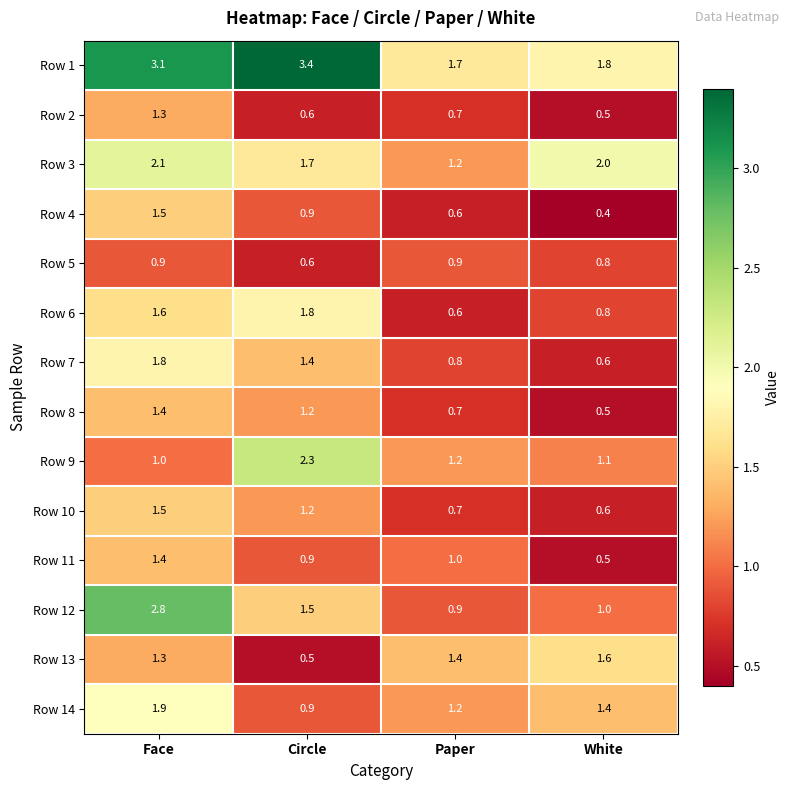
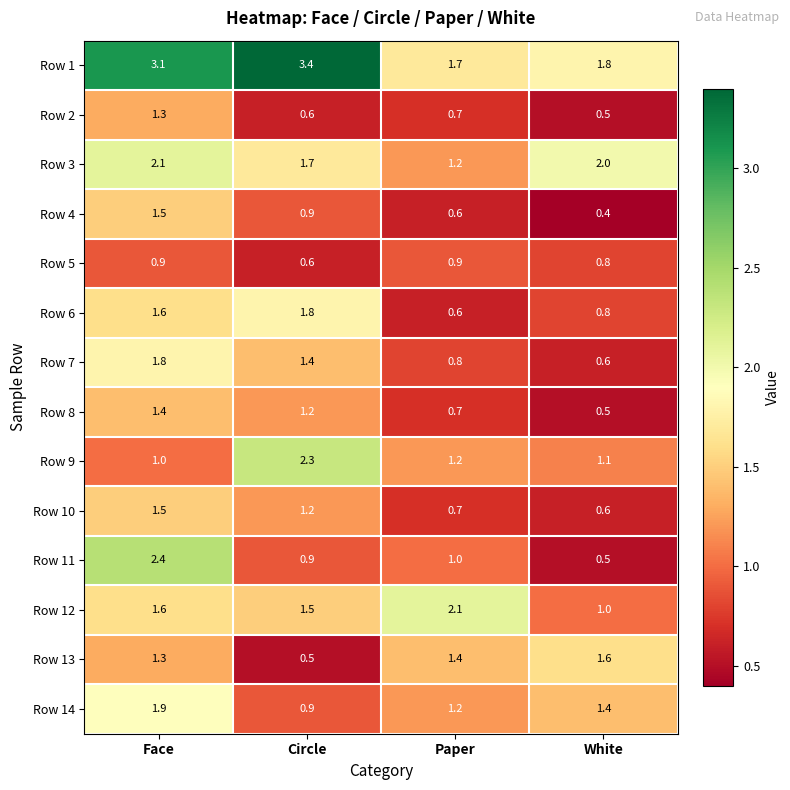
Row 11, Face: 1.4 -> 2.4
Row 12, Face: 2.8 -> 1.6
Row 12, Paper: 0.9 -> 2.1
